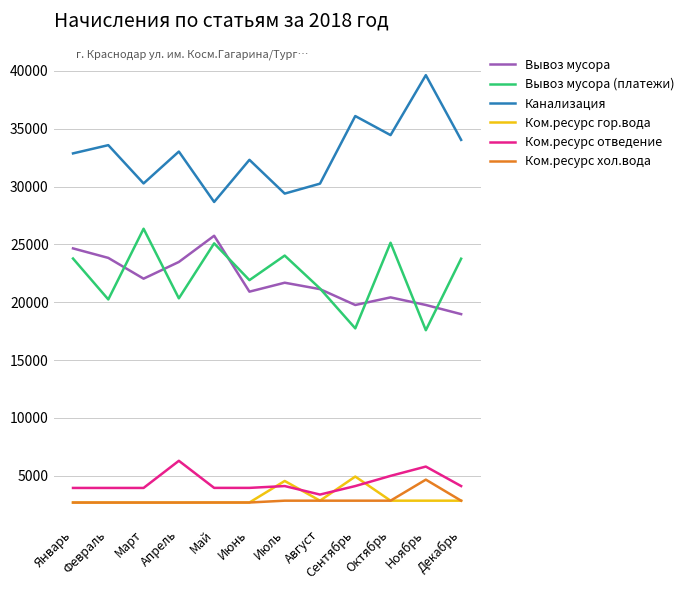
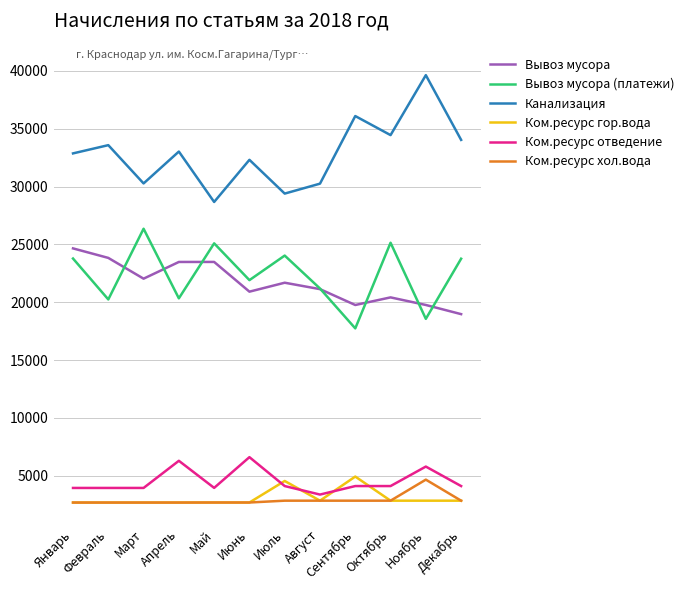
Вывоз мусора, Май: 25800 -> 23500
Ком.ресурс отведение, Июнь: 4000 -> 6600
Ком.ресурс отведение, Октябрь: 5000 -> 4100
Вывоз мусора (платежи), Ноябрь: 17600 -> 18600
